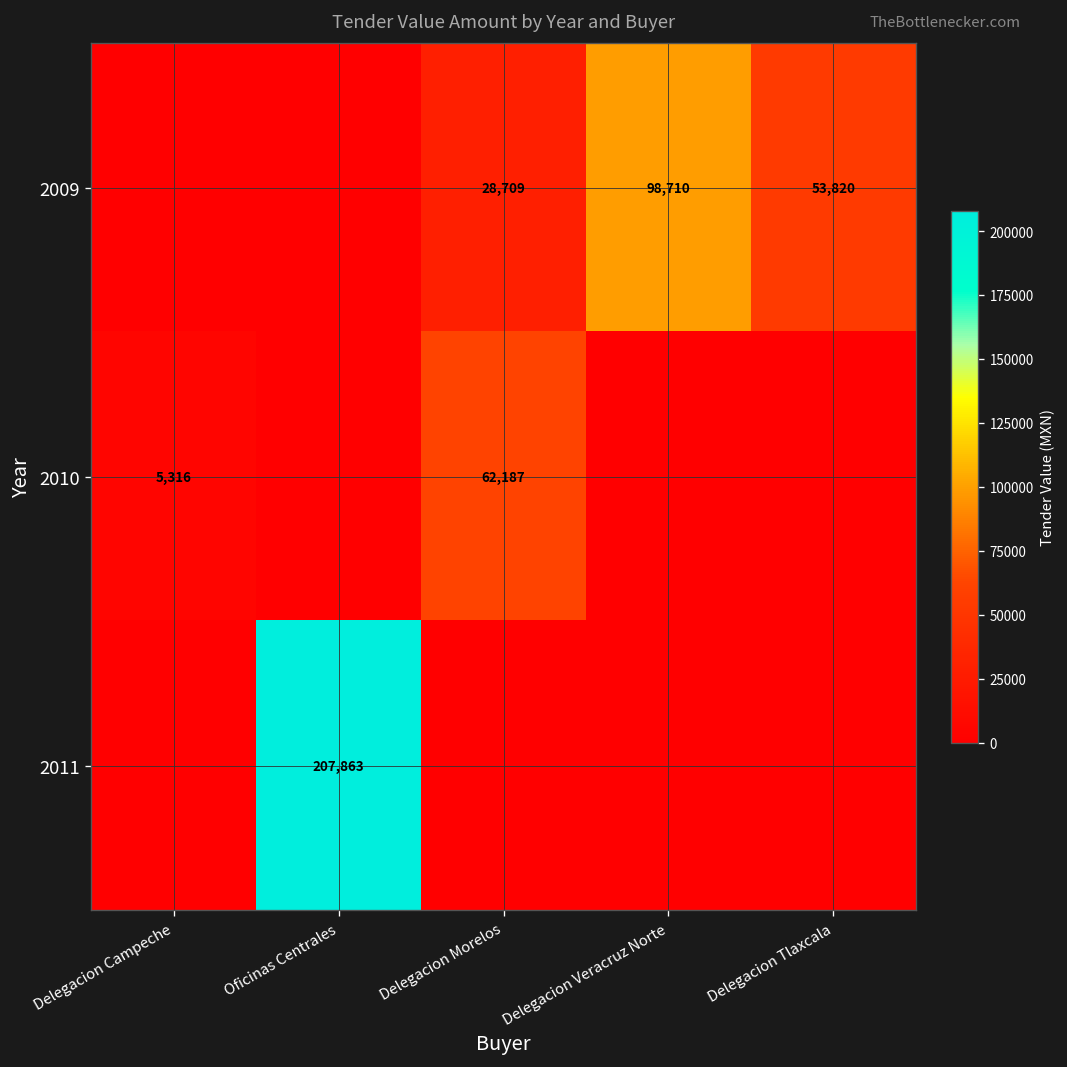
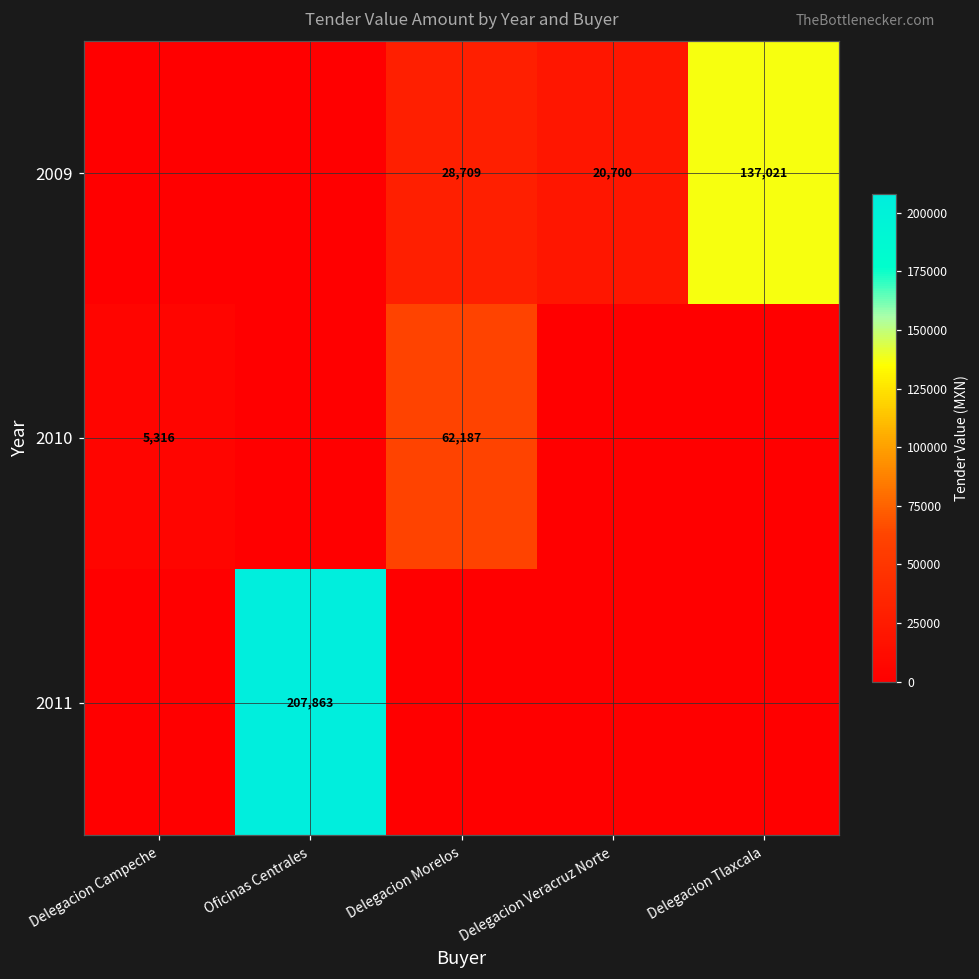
2009, Delegacion Veracruz Norte: 98,710 -> 20,700
2009, Delegacion Tlaxcala: 53,820 -> 137,021
